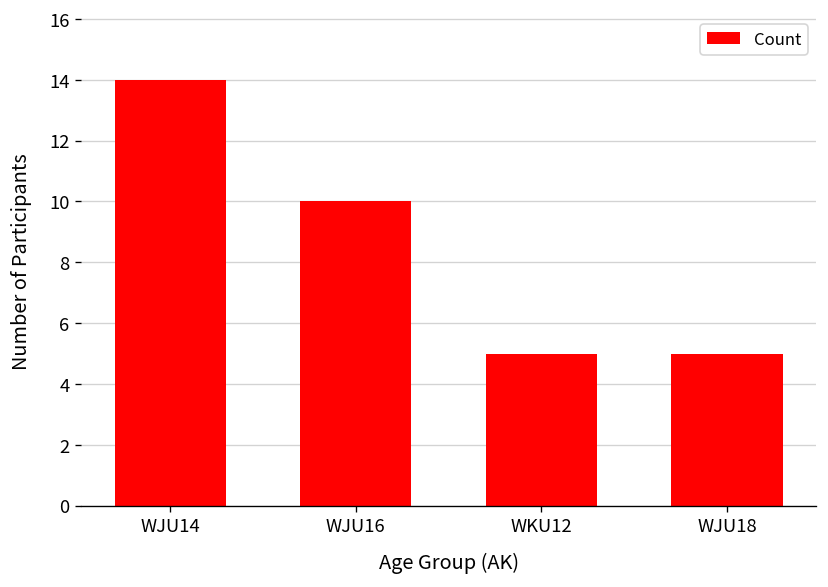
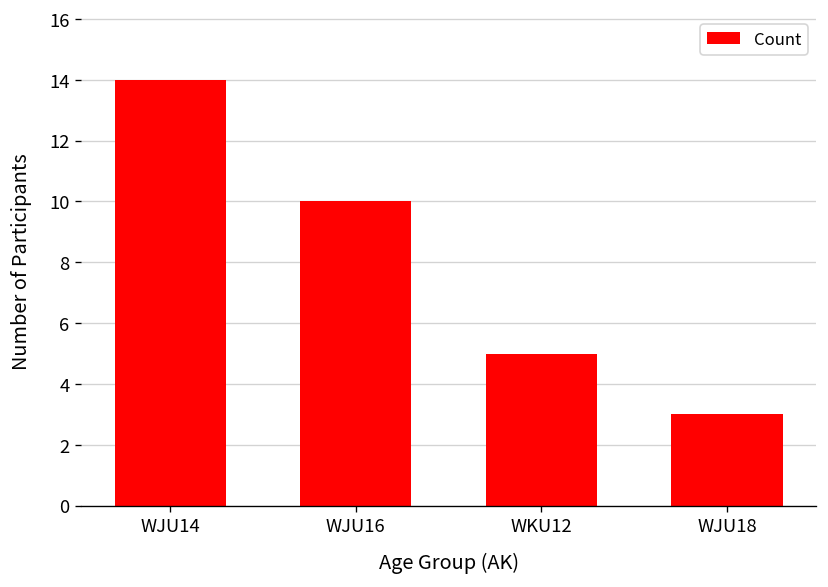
WJU18: 5 -> 3
